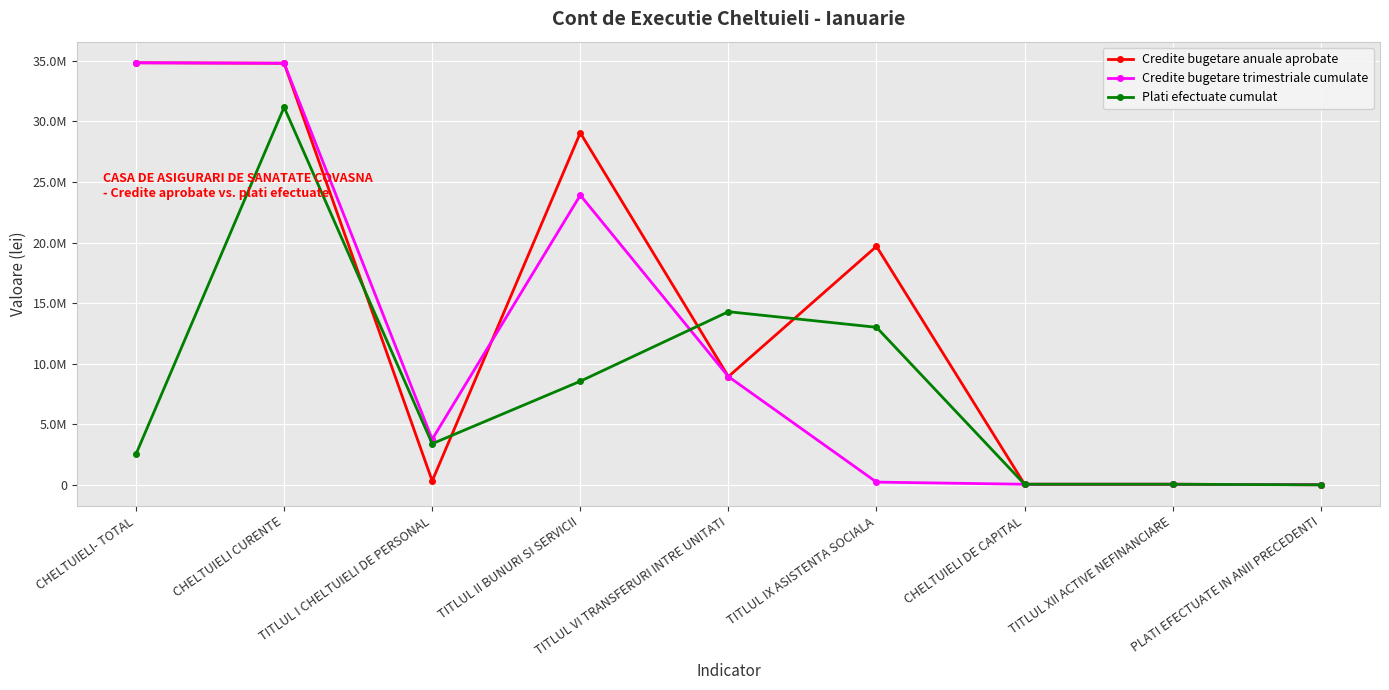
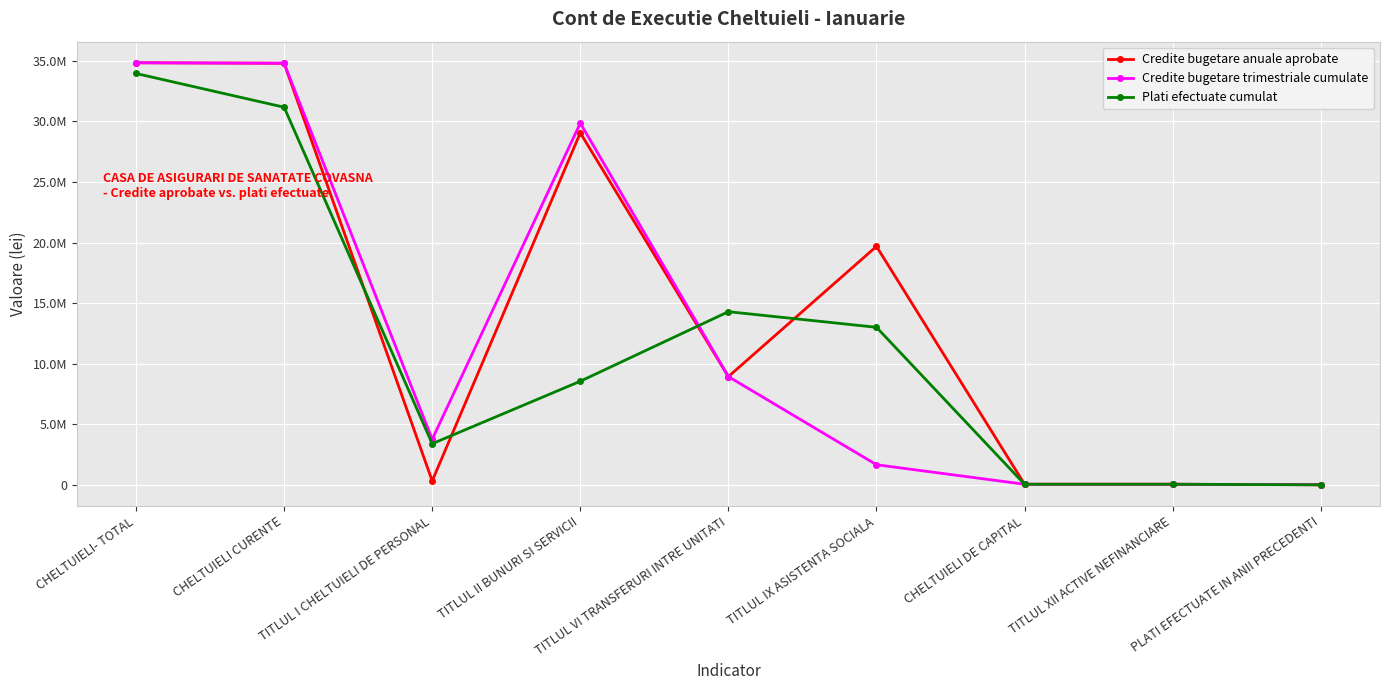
Plati efectuate cumulat, CHELTUIELI- TOTAL: 2500000 -> 34000000
Credite bugetare trimestriale cumulate, TITLUL II BUNURI SI SERVICII: 23900000 -> 29900000
Credite bugetare trimestriale cumulate, TITLUL IX ASISTENTA SOCIALA: 200000 -> 1700000
